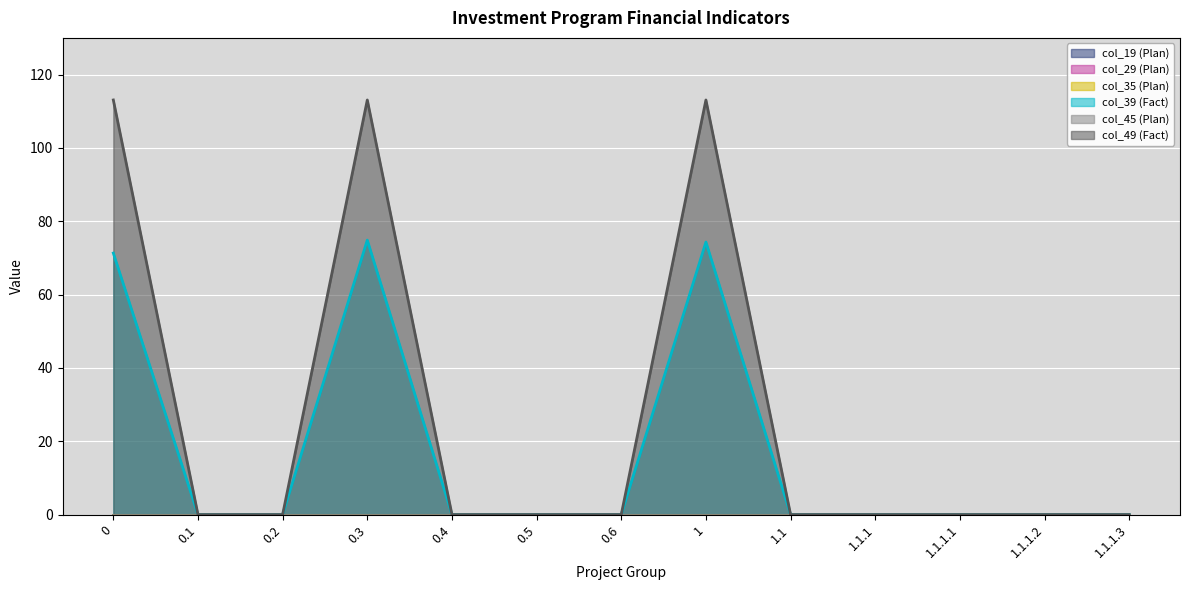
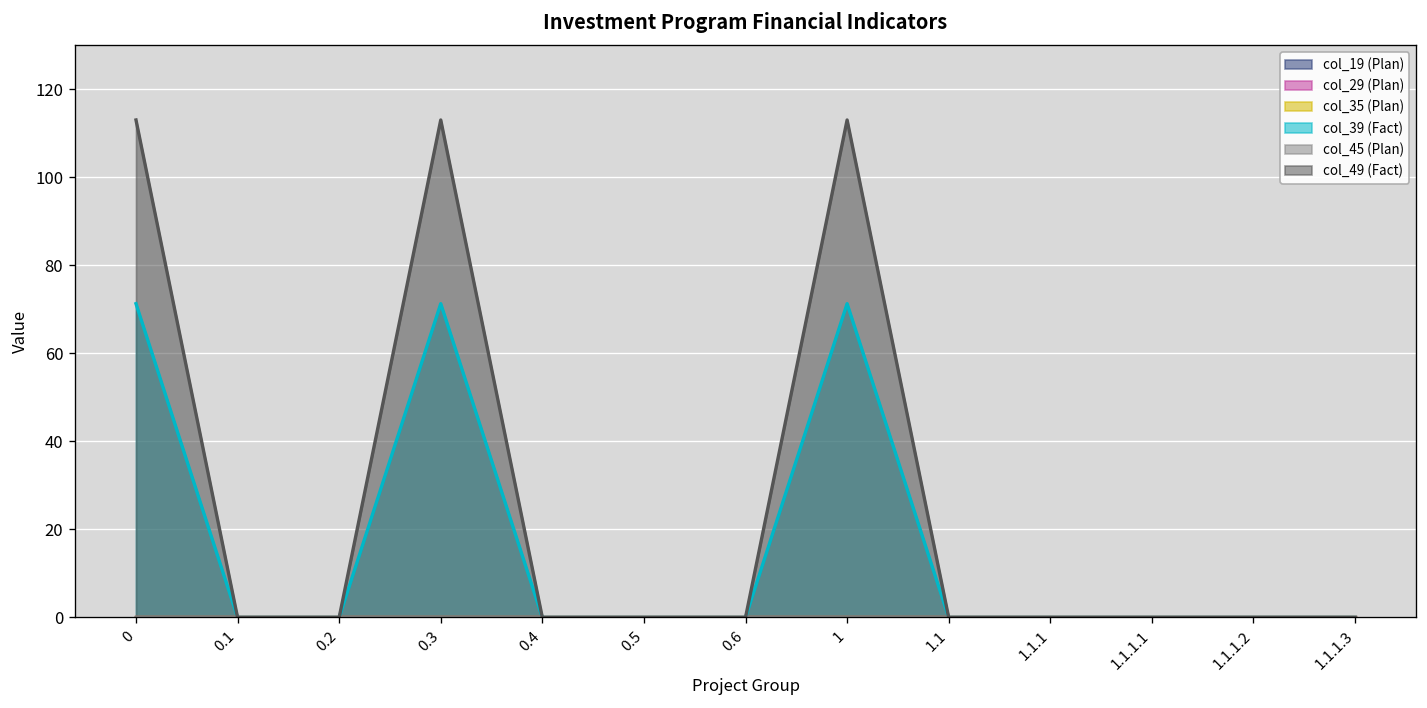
col_39 (Fact), 0.3: 75 -> 71
col_39 (Fact), 1: 74 -> 71
